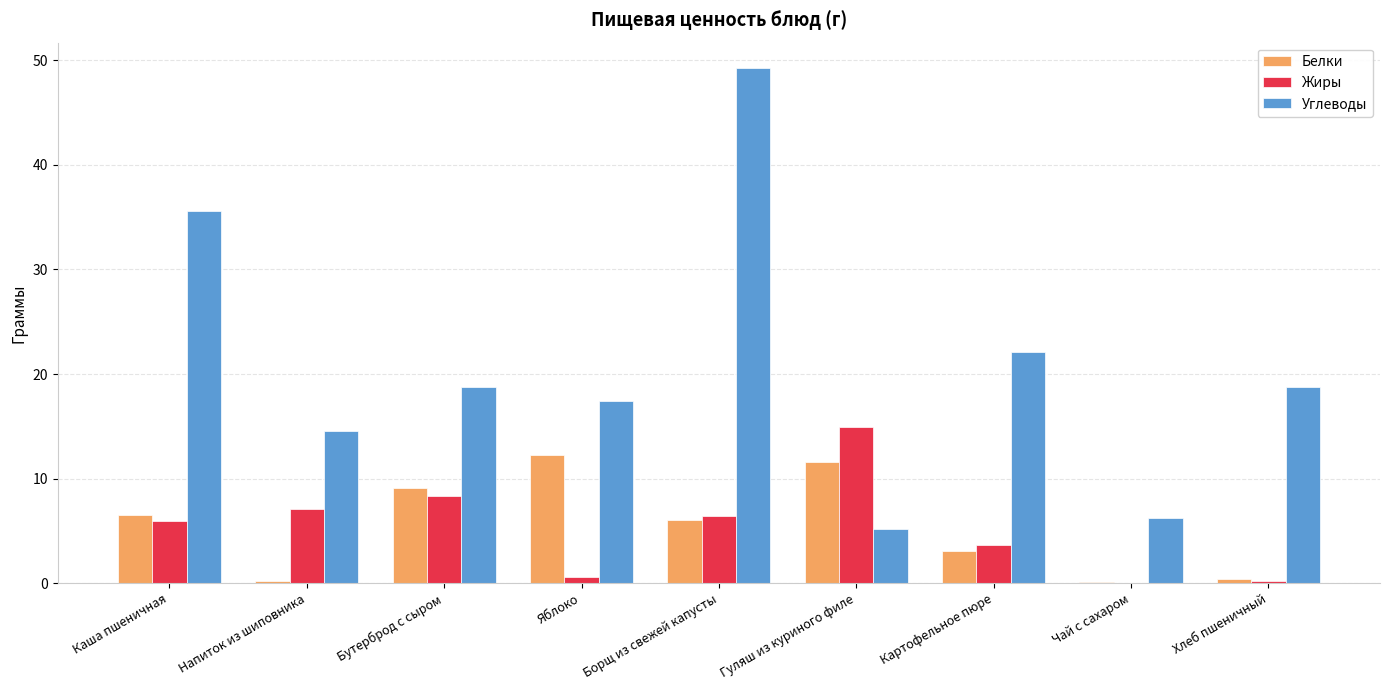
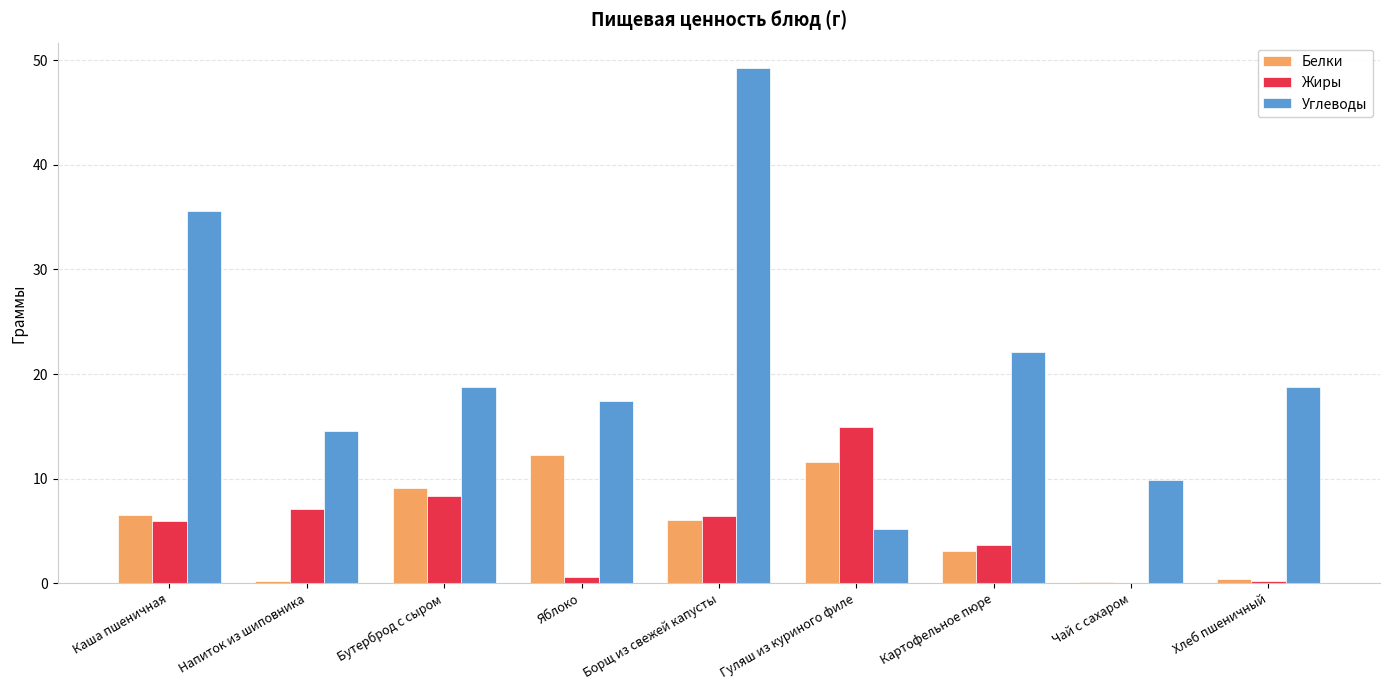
Углеводы, Чай с сахаром: 6.3 -> 9.8
